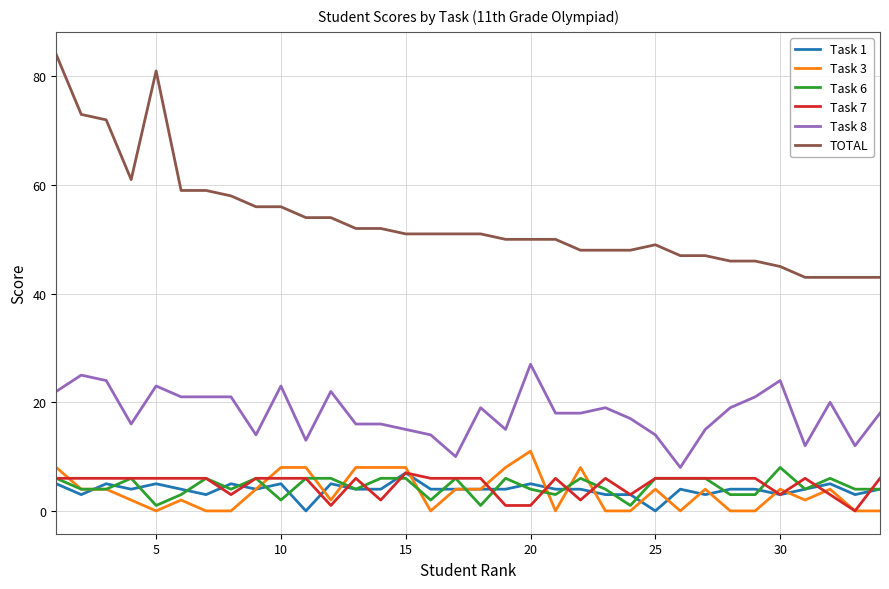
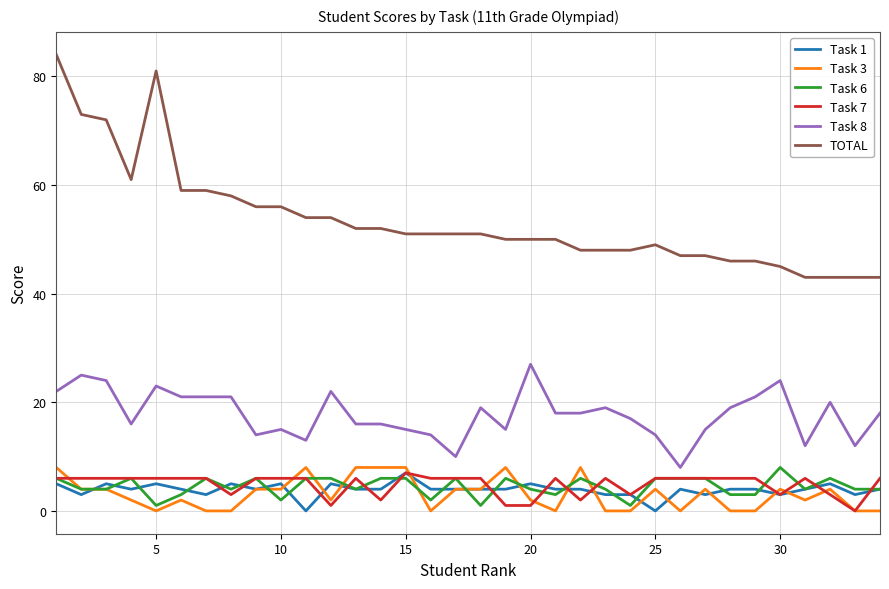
Task 3, 10: 8 -> 4
Task 8, 10: 23 -> 15
Task 3, 20: 11 -> 2
